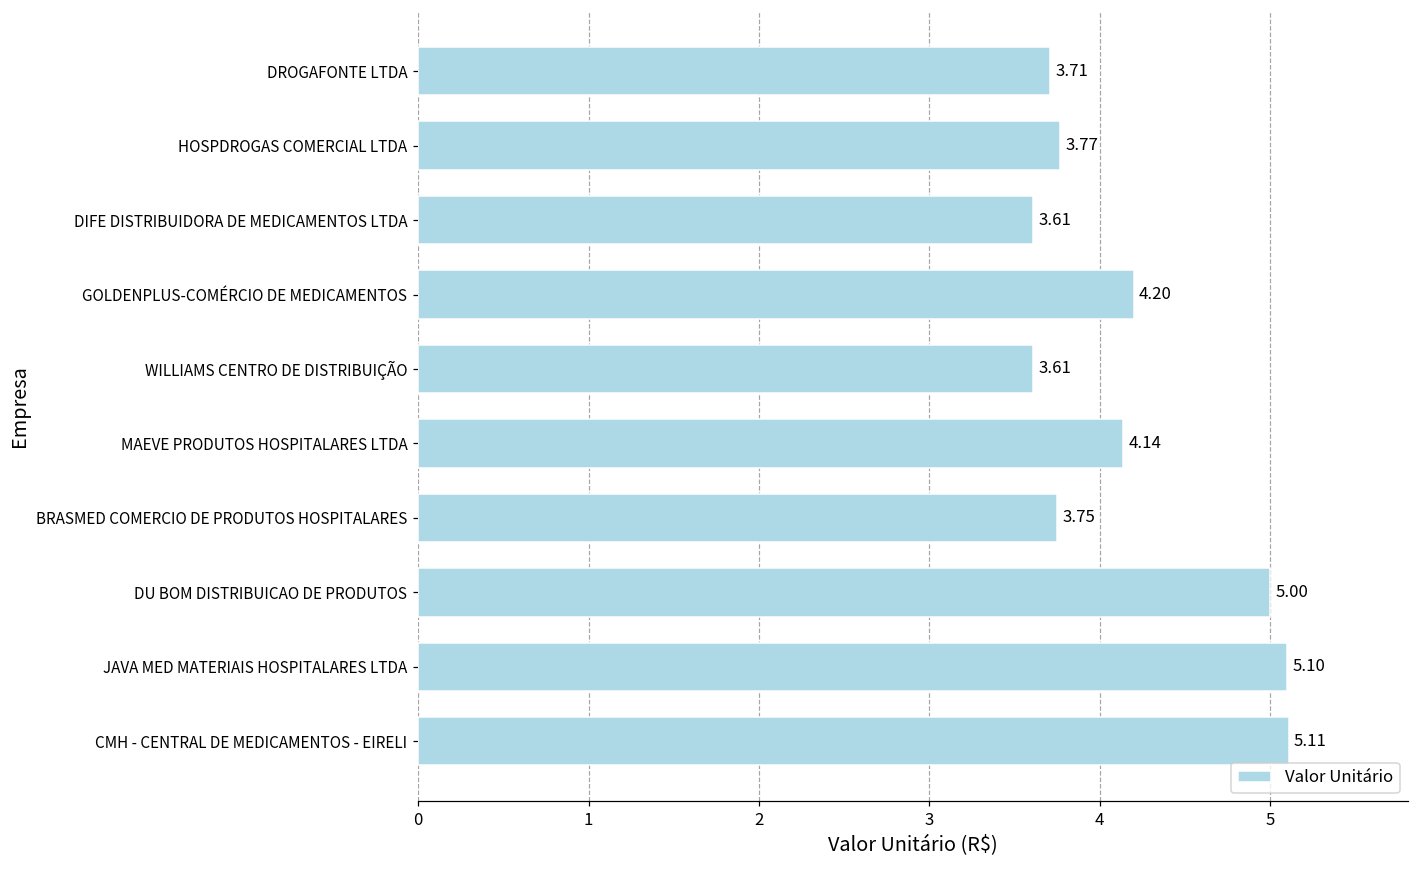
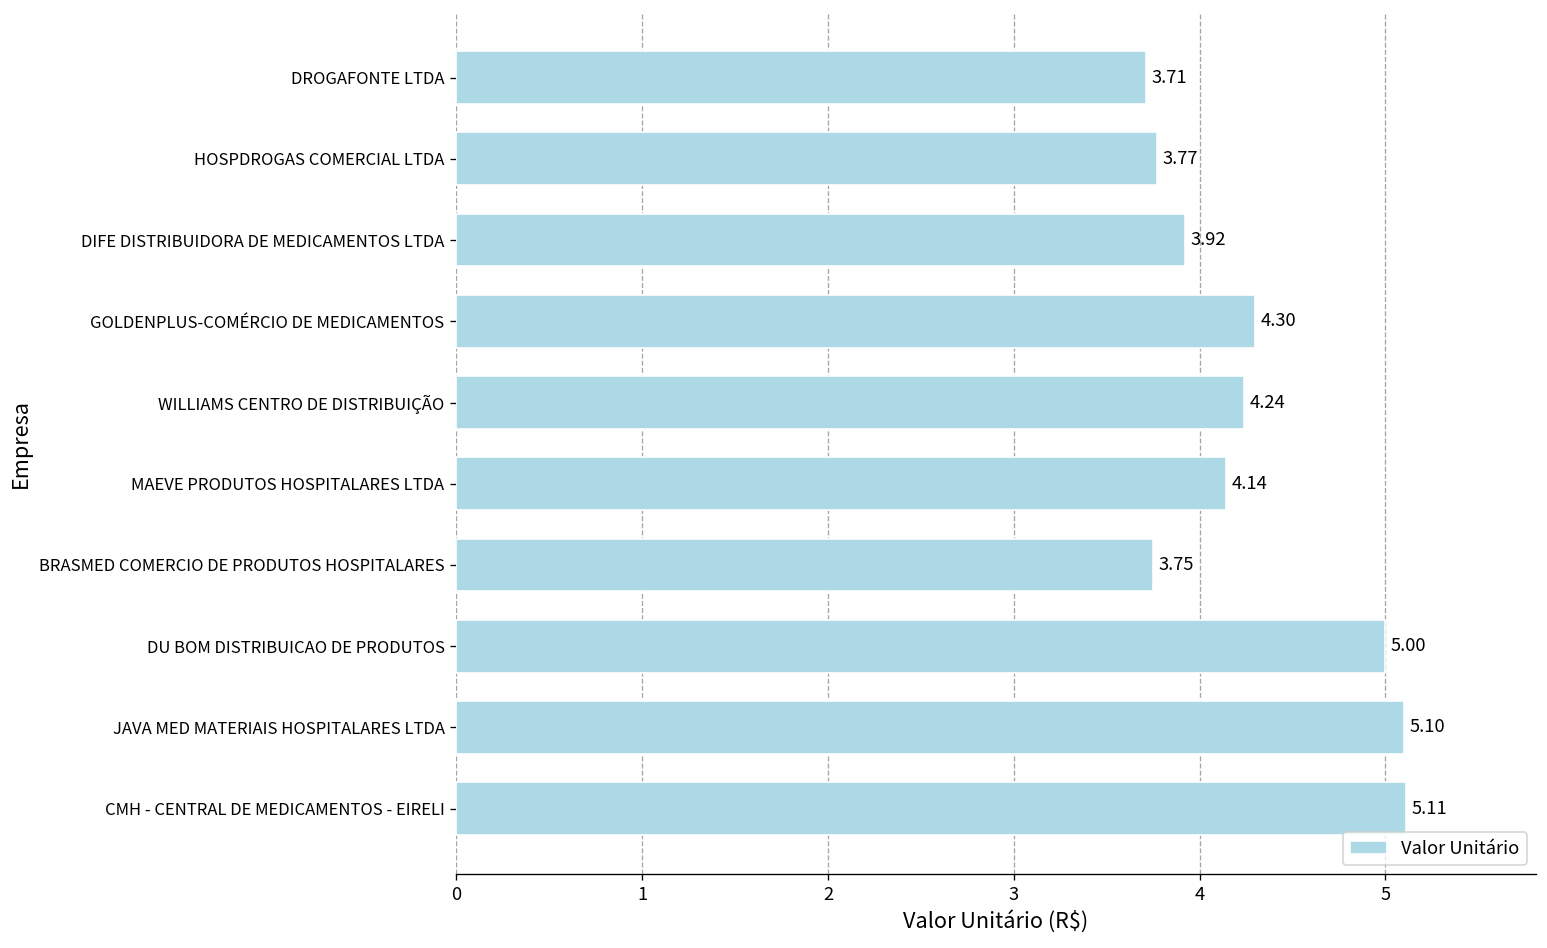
DIFE DISTRIBUIDORA DE MEDICAMENTOS LTDA: 3.61 -> 3.92
GOLDENPLUS-COMÉRCIO DE MEDICAMENTOS: 4.20 -> 4.30
WILLIAMS CENTRO DE DISTRIBUIÇÃO: 3.61 -> 4.24
